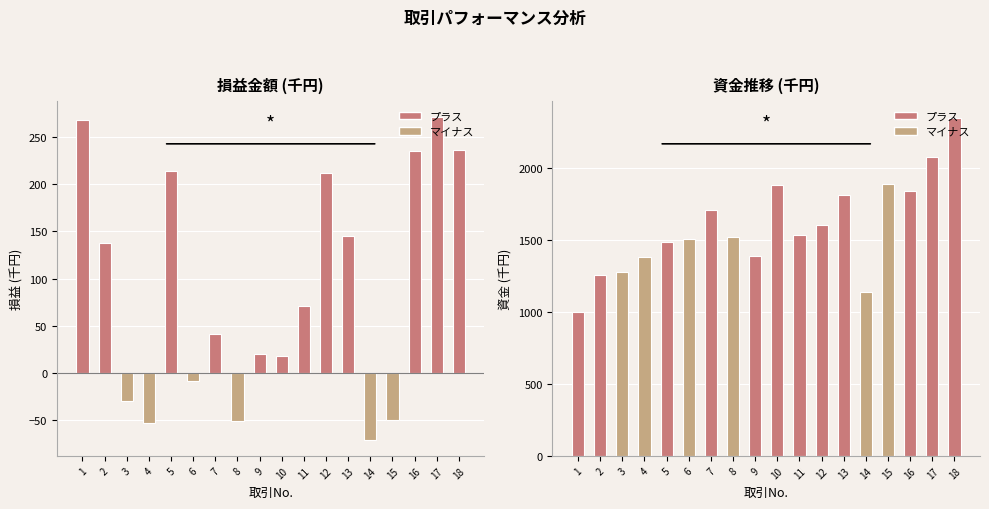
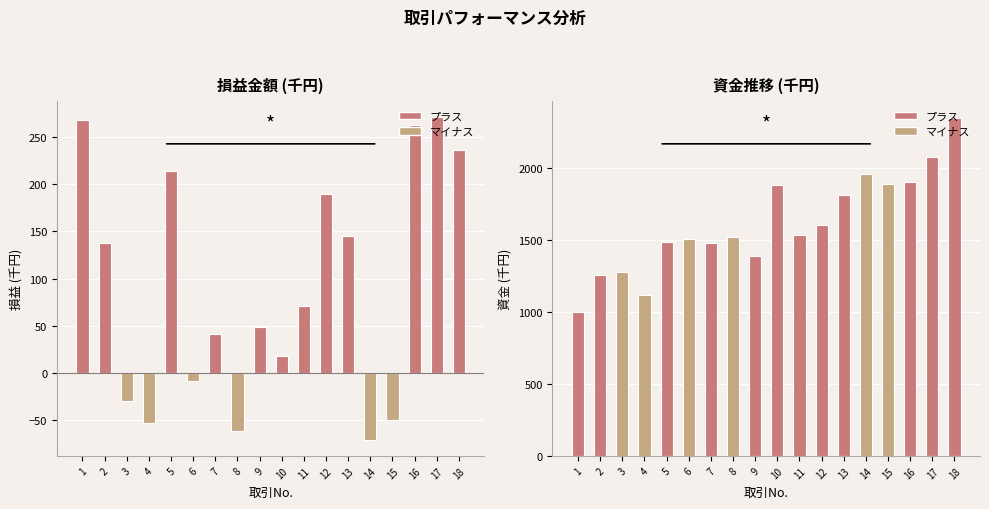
損益金額 (千円), 8: -50 -> -60
損益金額 (千円), 9: 20 -> 50
損益金額 (千円), 12: 210 -> 190
損益金額 (千円), 16: 240 -> 260
資金推移 (千円), 4: 1380 -> 1120
資金推移 (千円), 7: 1710 -> 1480
資金推移 (千円), 14: 1140 -> 1960
資金推移 (千円), 16: 1840 -> 1910
